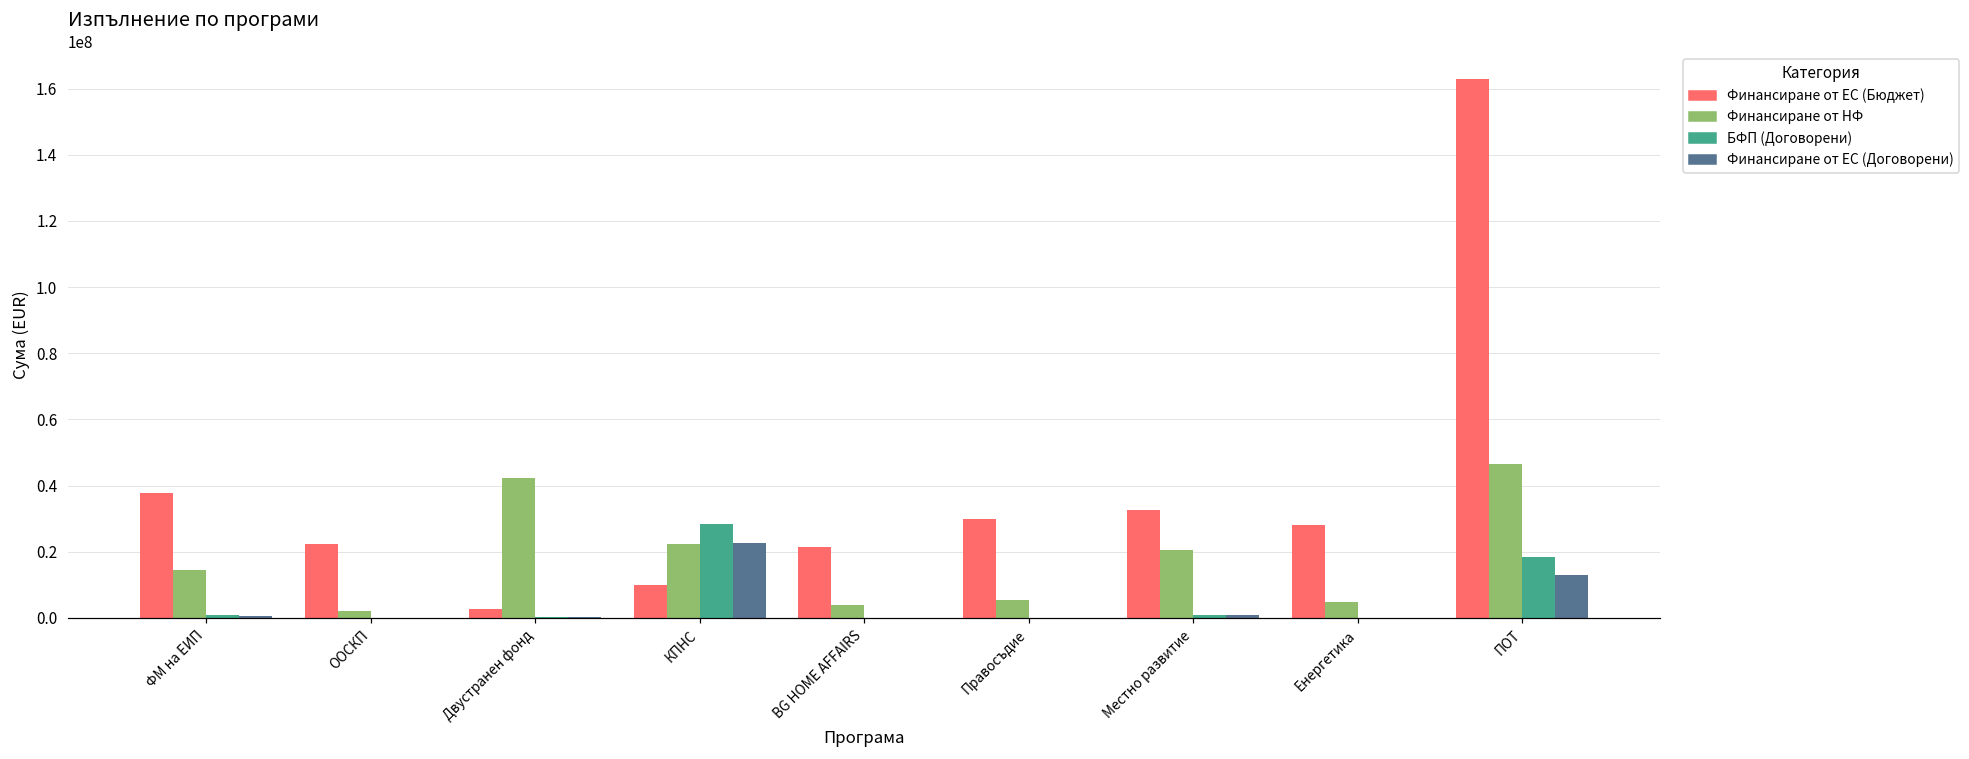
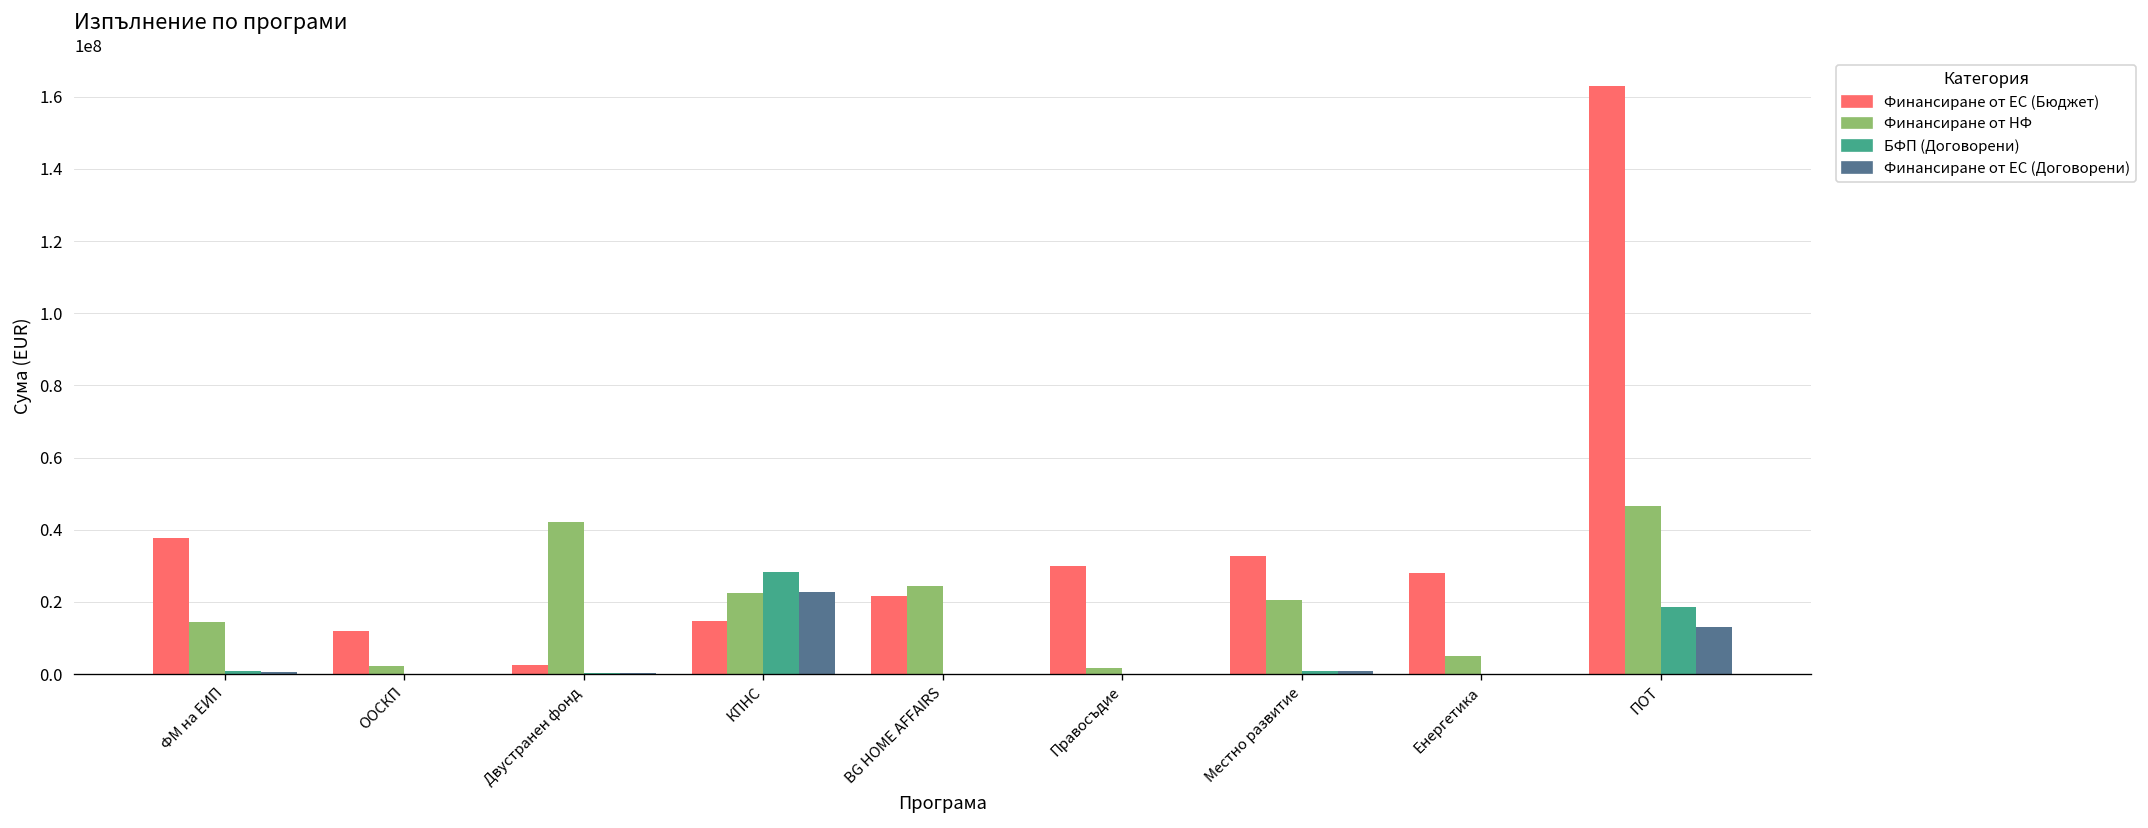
Финансиране от ЕС (Бюджет), ООСКП: 22000000 -> 12000000
Финансиране от ЕС (Бюджет), КПНС: 10000000 -> 15000000
Финансиране от НФ, BG HOME AFFAIRS: 4000000 -> 25000000
Финансиране от НФ, Правосъдие: 5000000 -> 2000000
